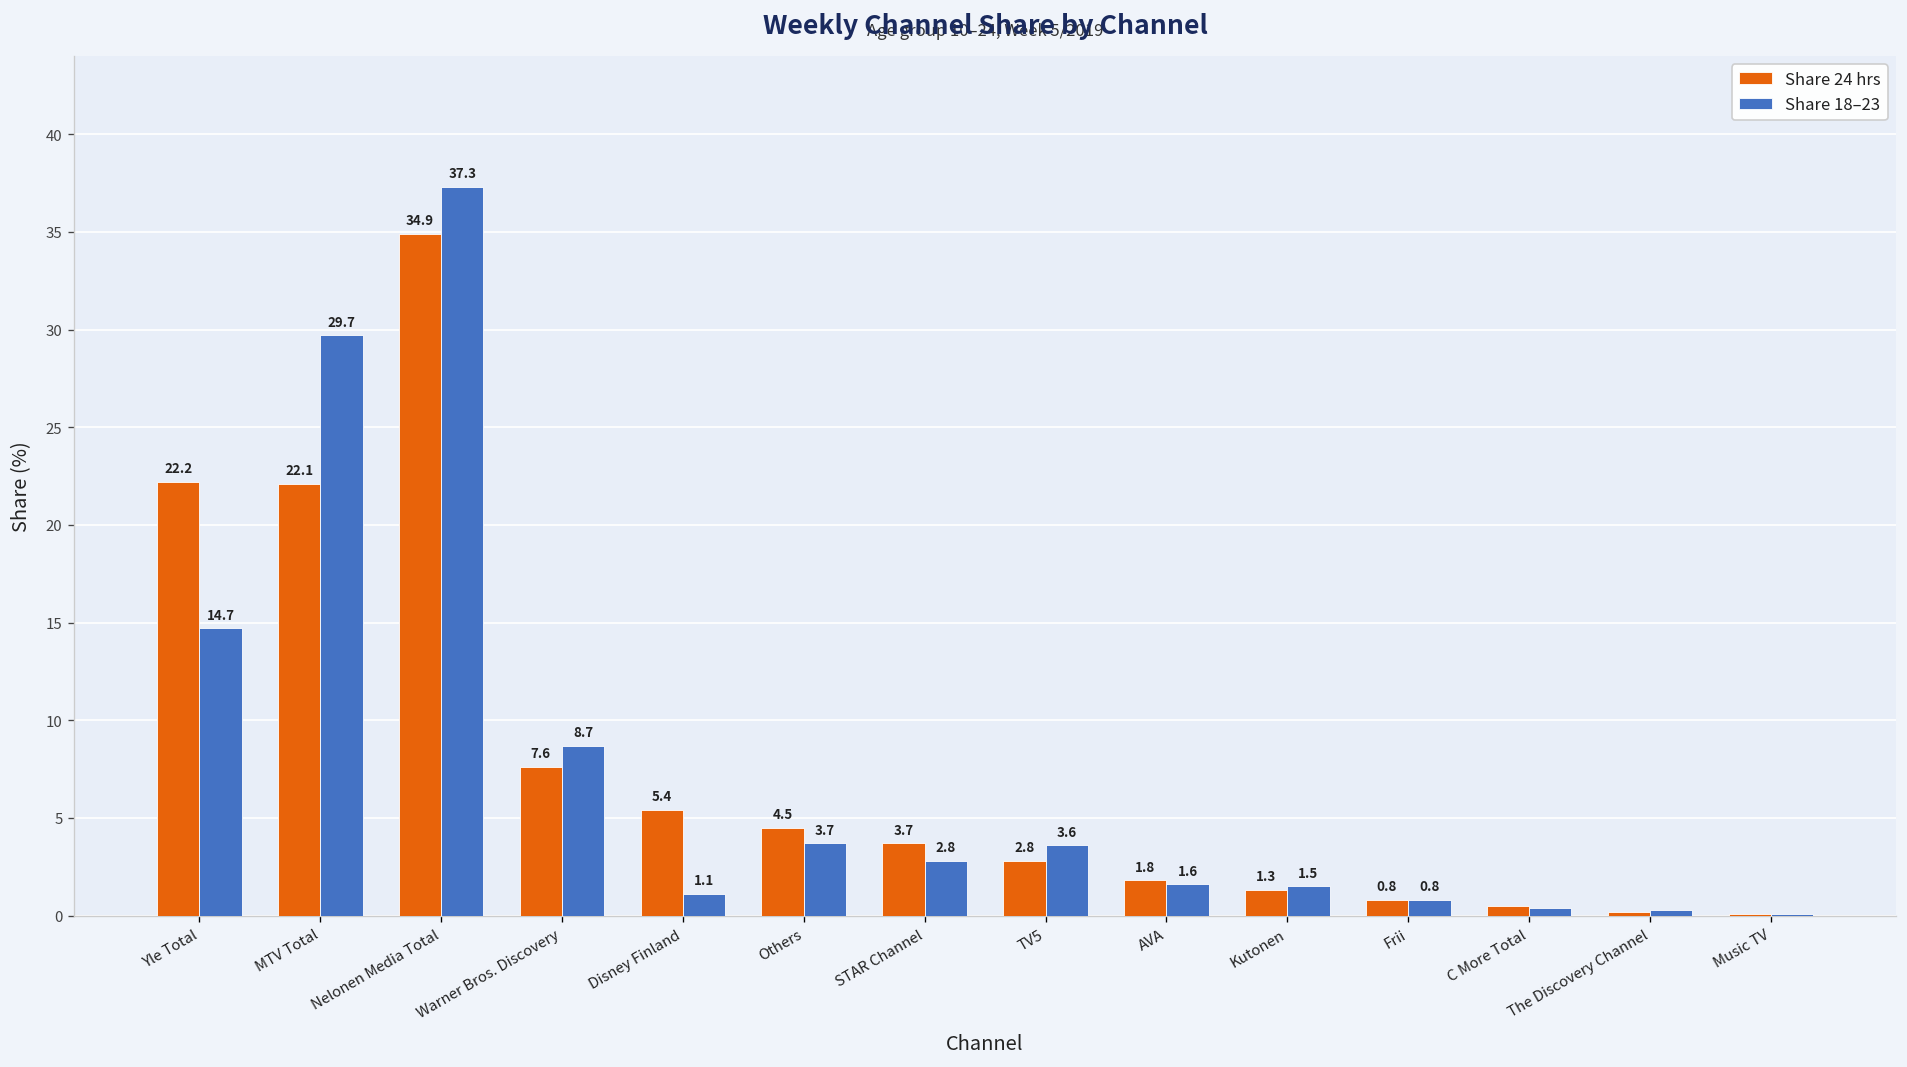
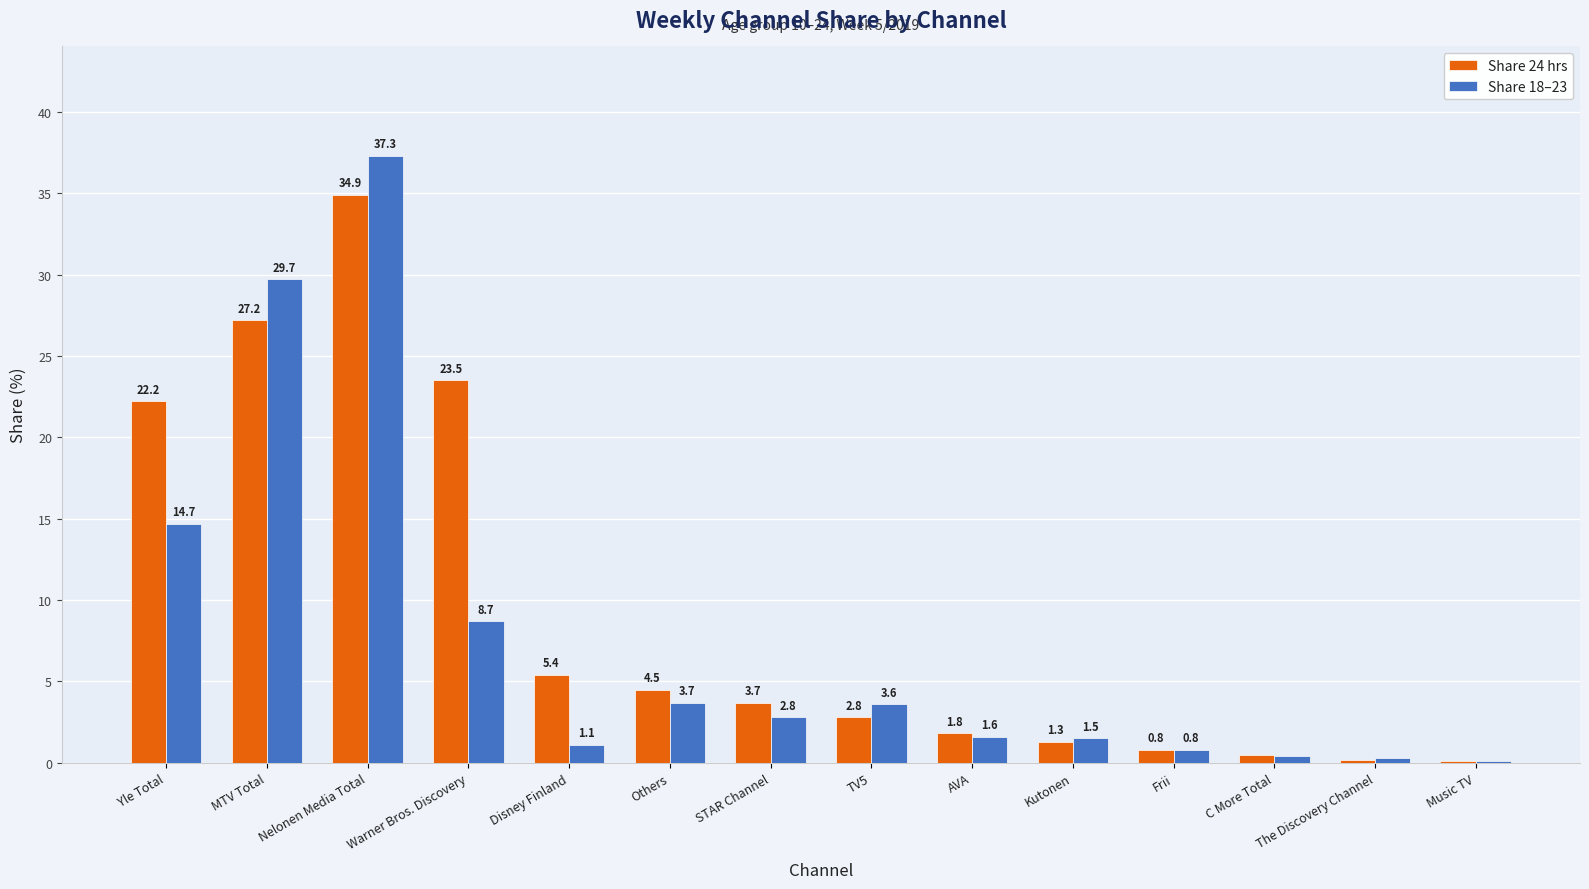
Share 24 hrs, MTV Total: 22.1 -> 27.2
Share 24 hrs, Warner Bros. Discovery: 7.6 -> 23.5
